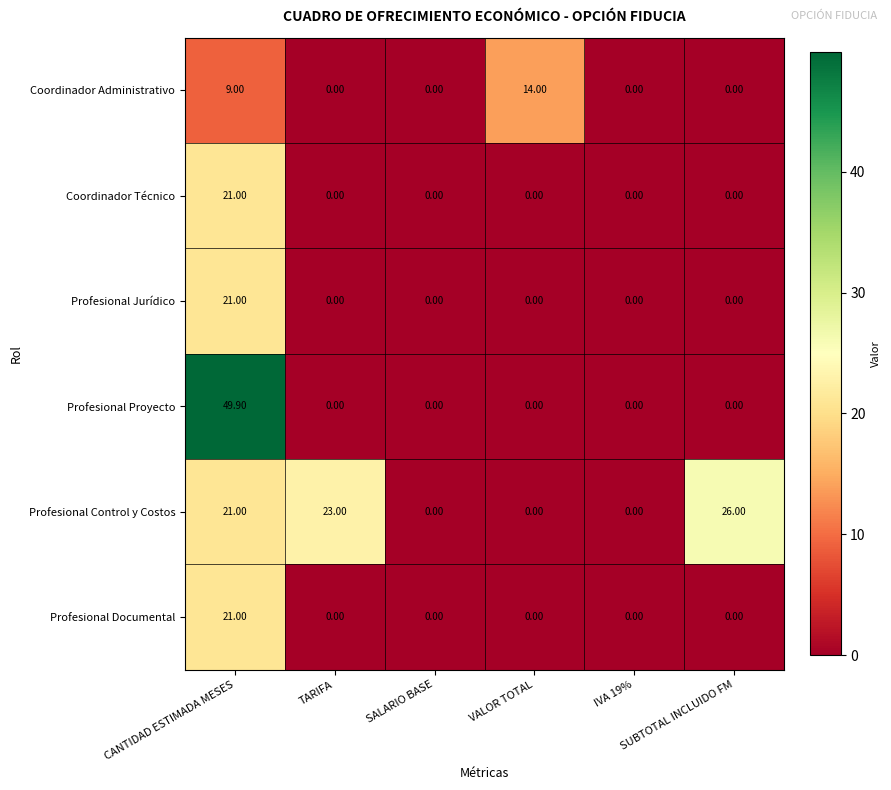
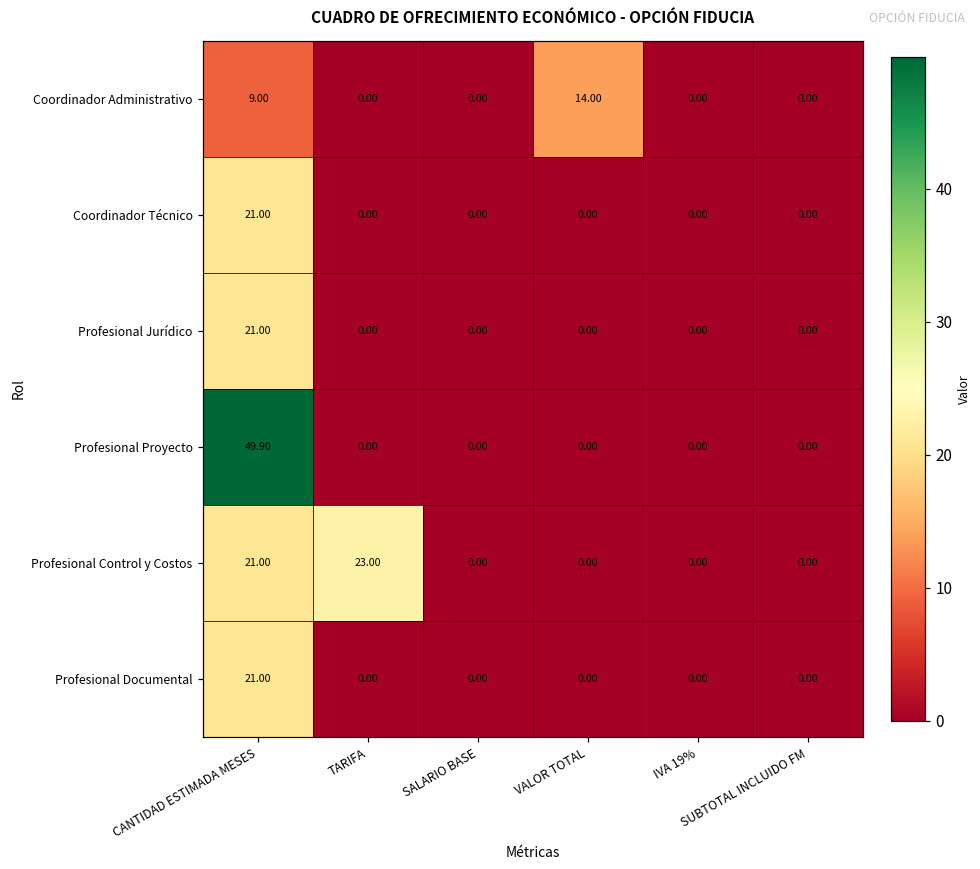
Profesional Control y Costos, SUBTOTAL INCLUIDO FM: 26.00 -> 0.00
